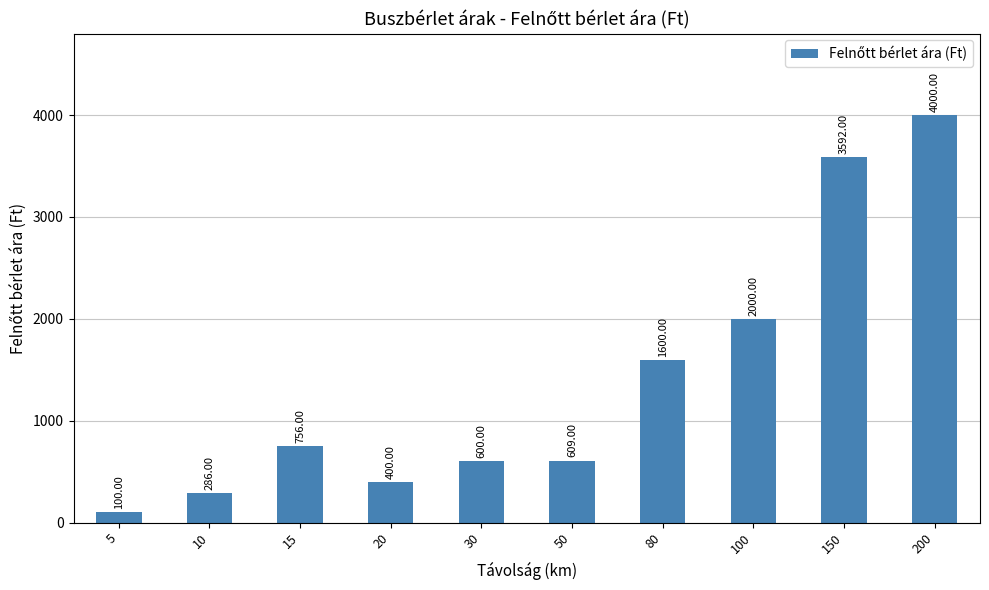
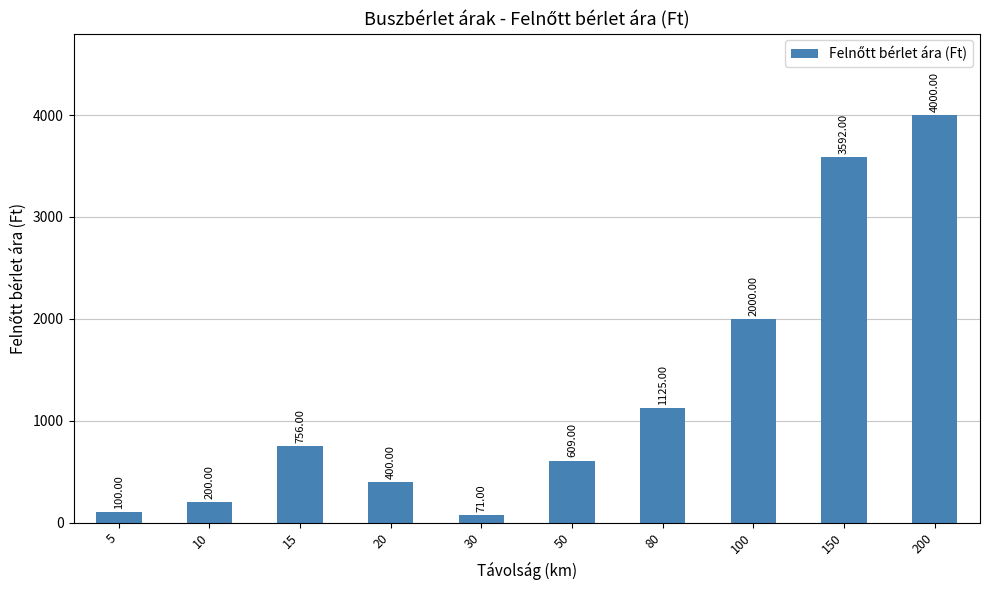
10: 286.00 -> 200.00
30: 600.00 -> 71.00
80: 1600.00 -> 1125.00
